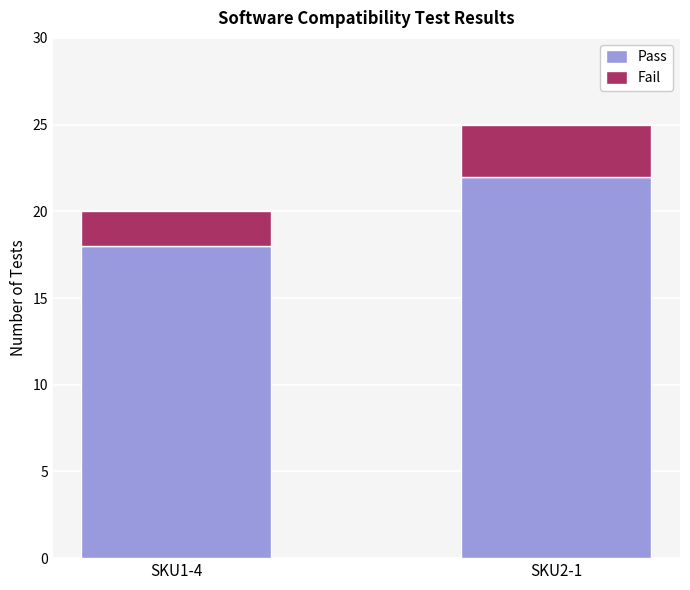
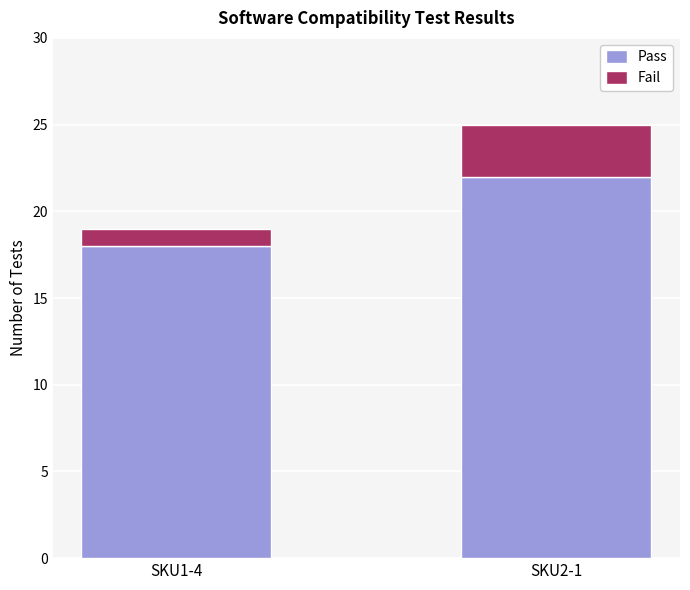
Fail, SKU1-4: 2 -> 1
